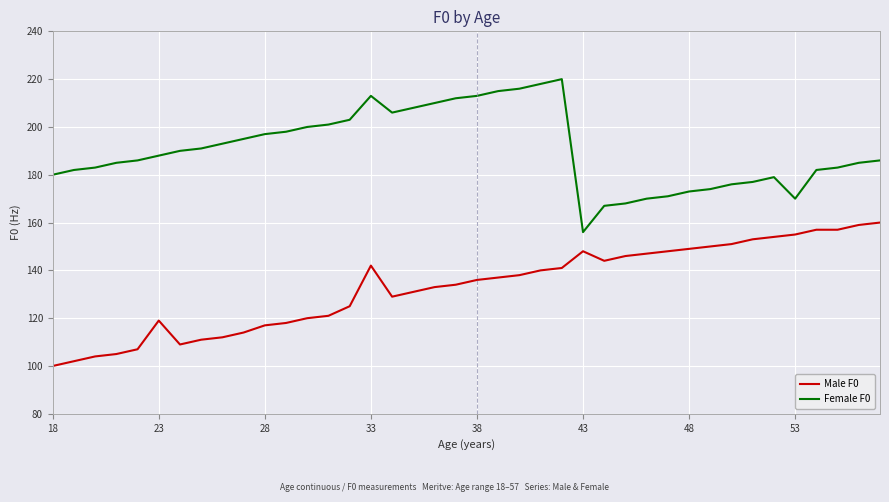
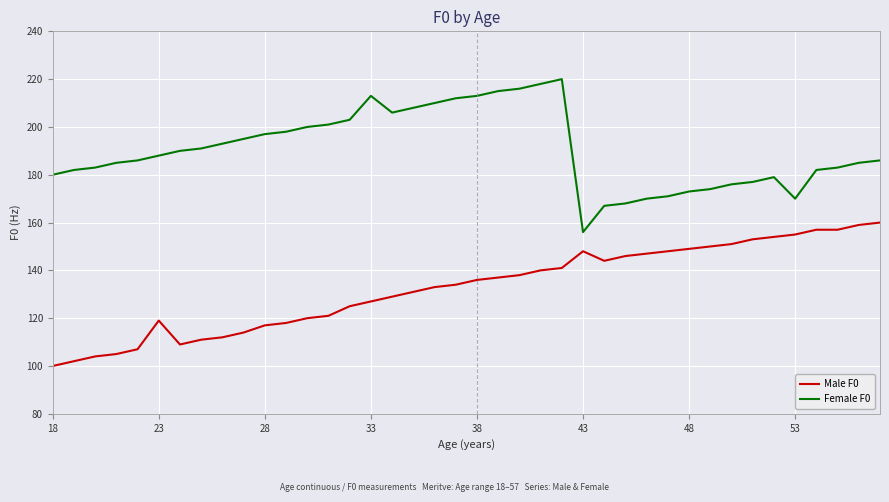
Male F0, 33: 142 -> 127
